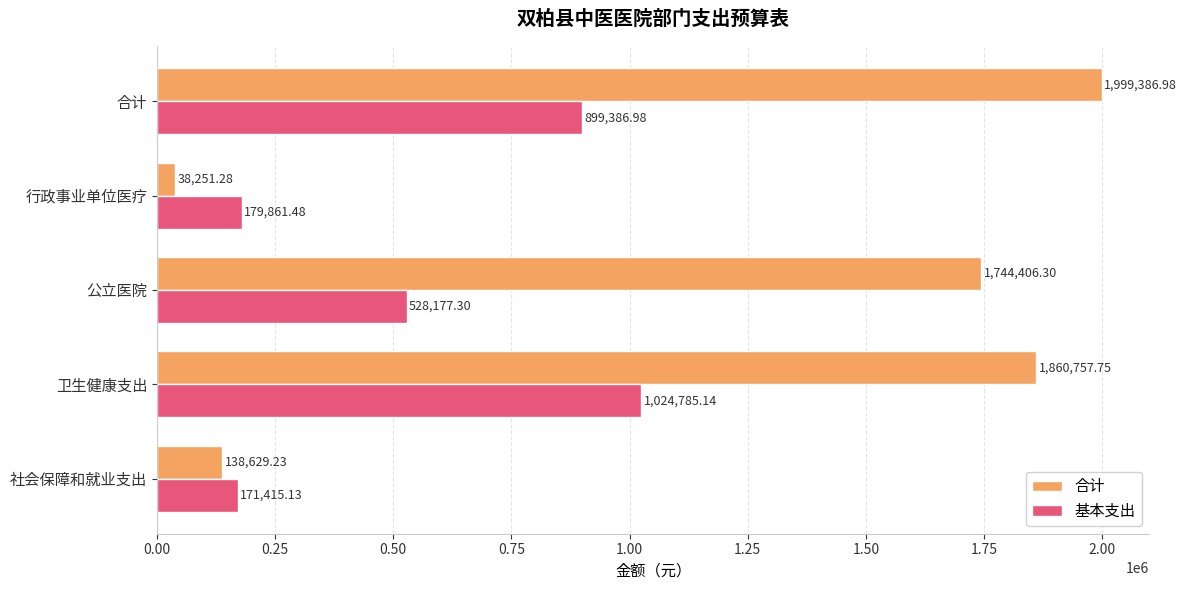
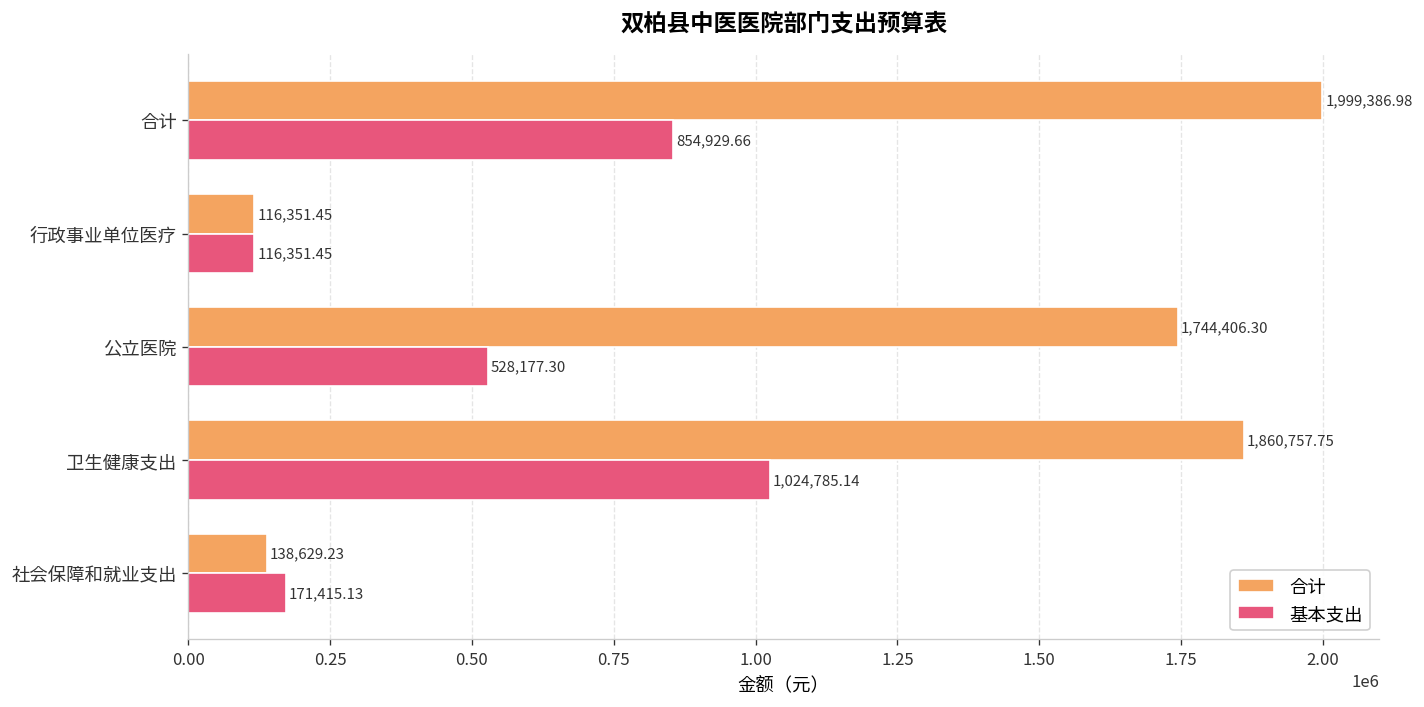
基本支出, 合计: 899,386.98 -> 854,929.66
合计, 行政事业单位医疗: 38,251.28 -> 116,351.45
基本支出, 行政事业单位医疗: 179,861.48 -> 116,351.45
